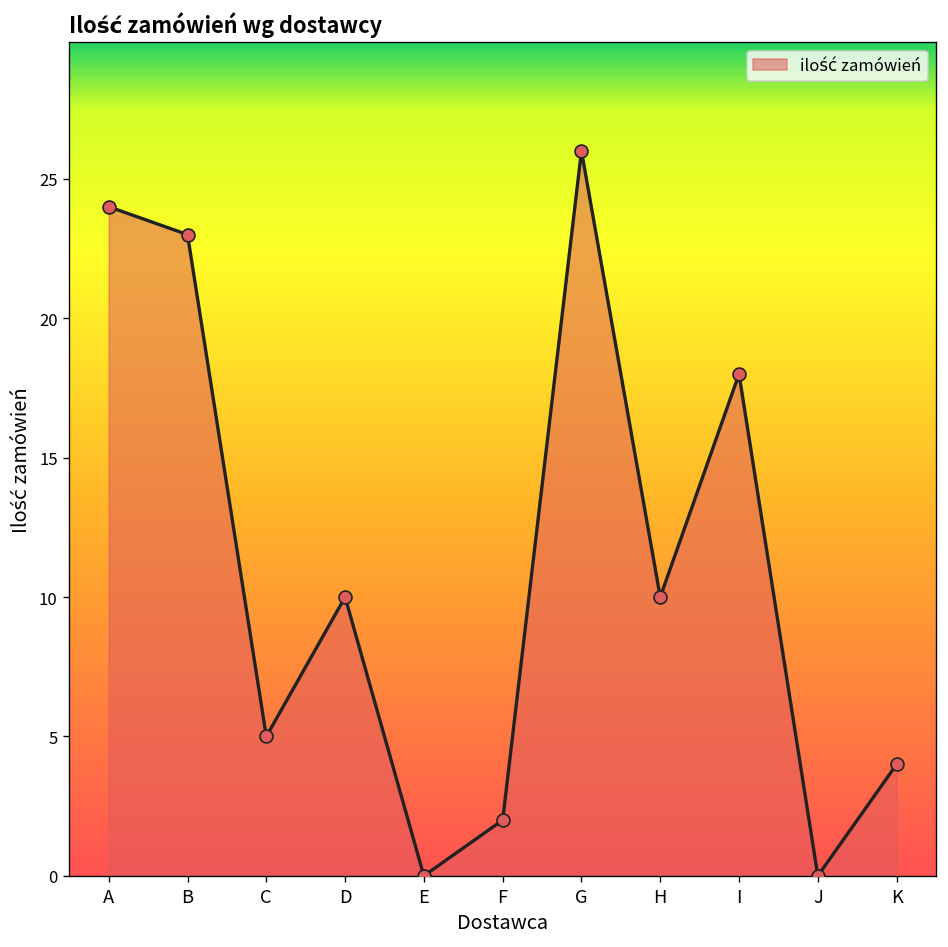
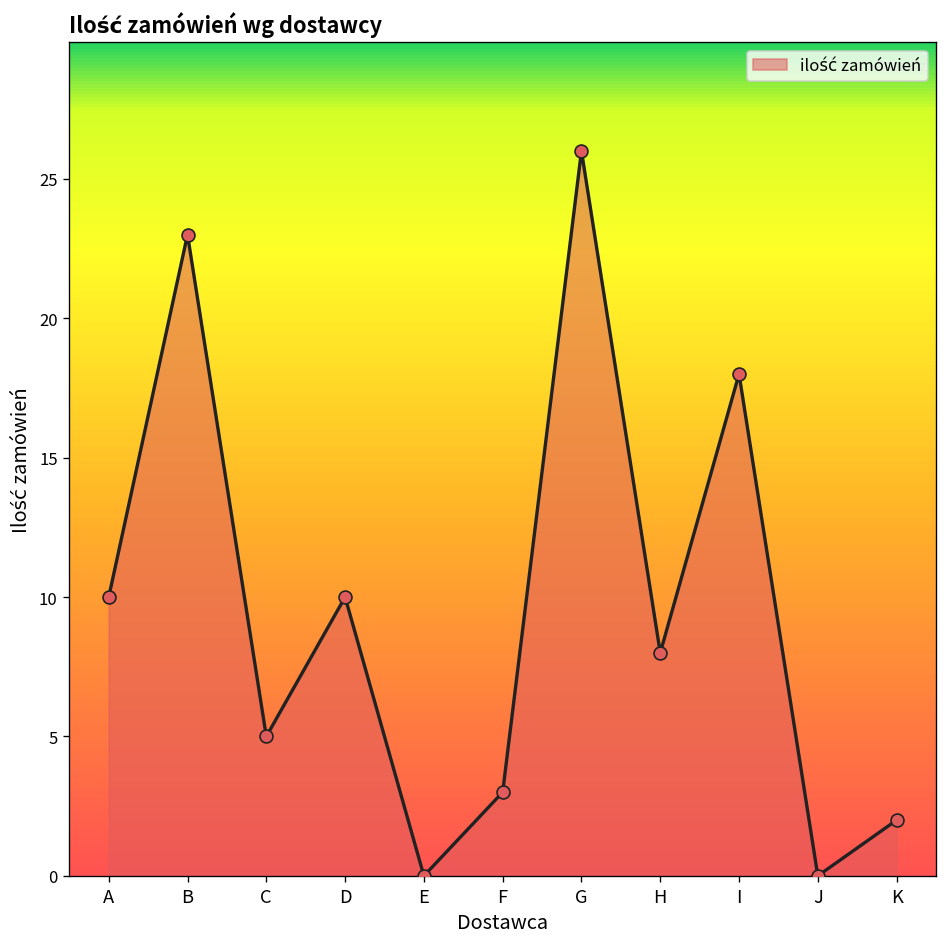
A: 24 -> 10
F: 2 -> 3
H: 10 -> 8
K: 4 -> 2
